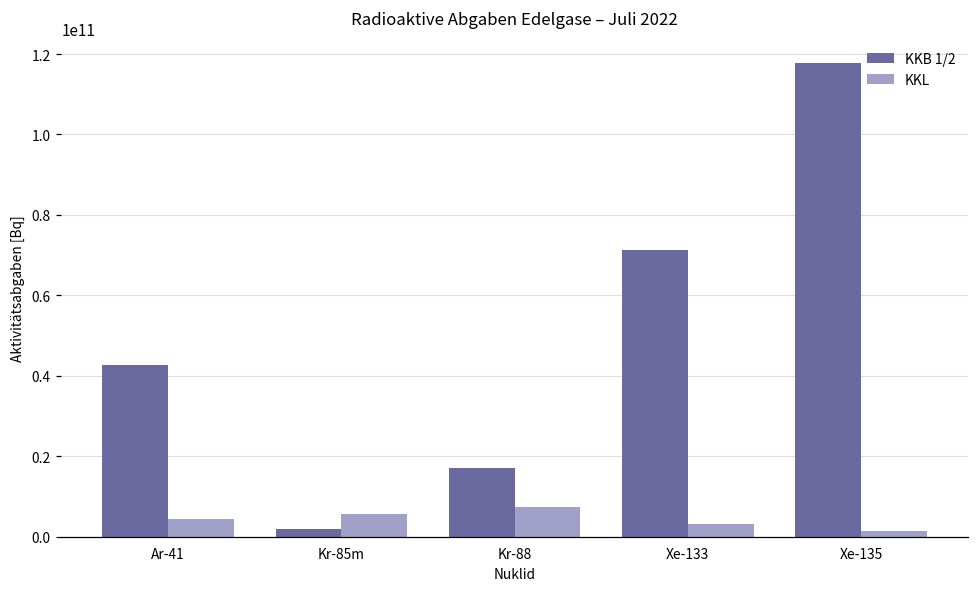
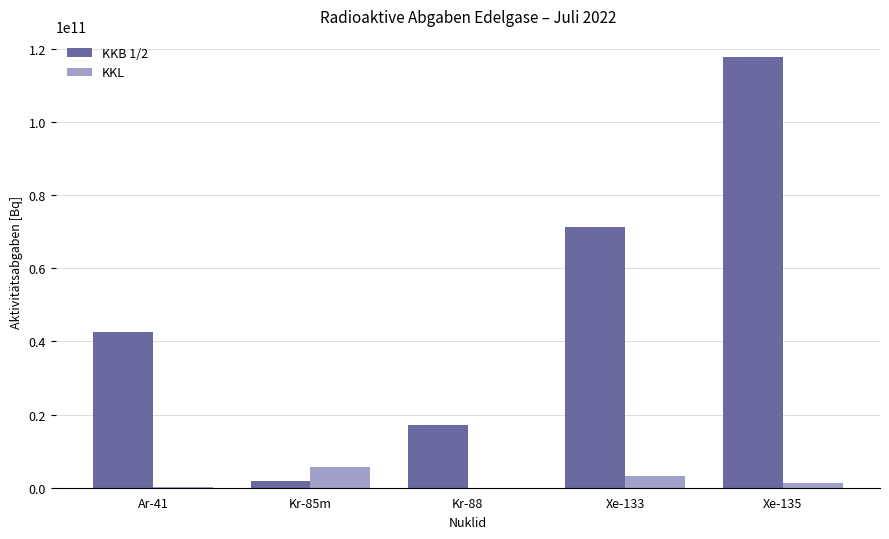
KKL, Ar-41: 4000000000 -> 0
KKL, Kr-88: 7000000000 -> 0
